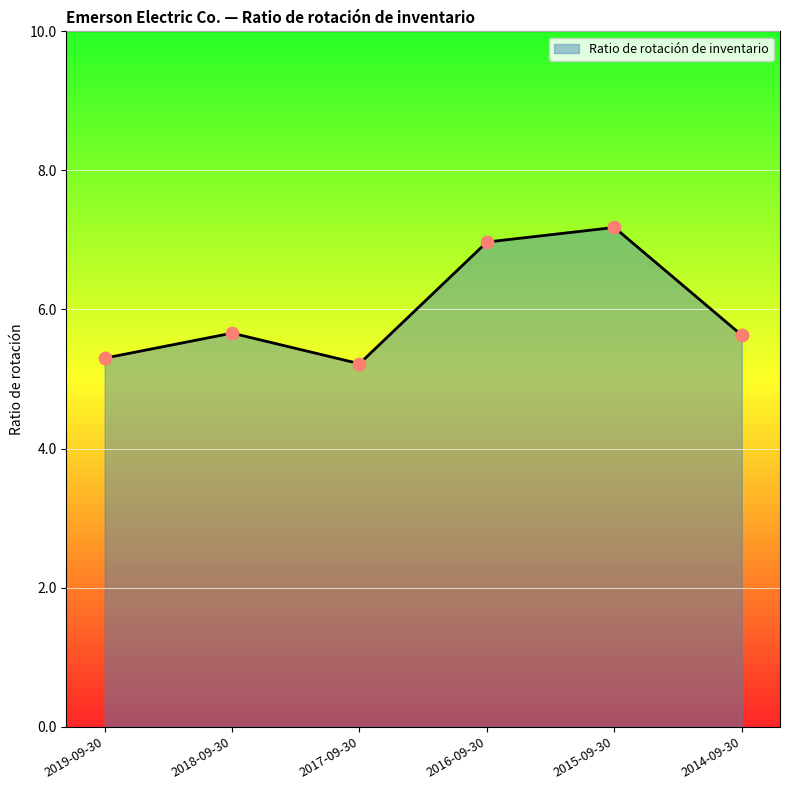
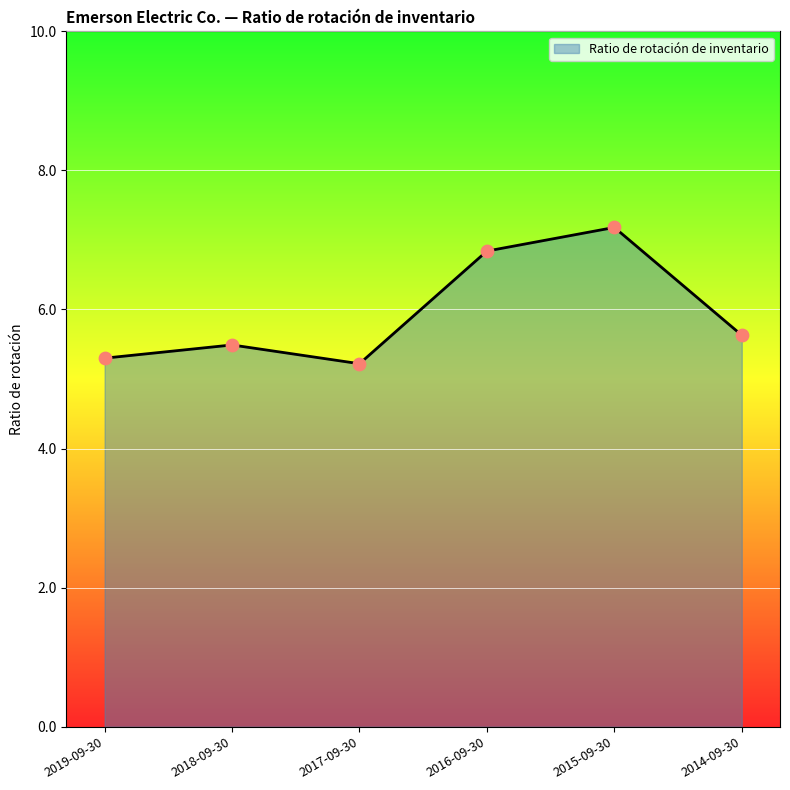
2018-09-30: 5.7 -> 5.5
2016-09-30: 7.0 -> 6.8
